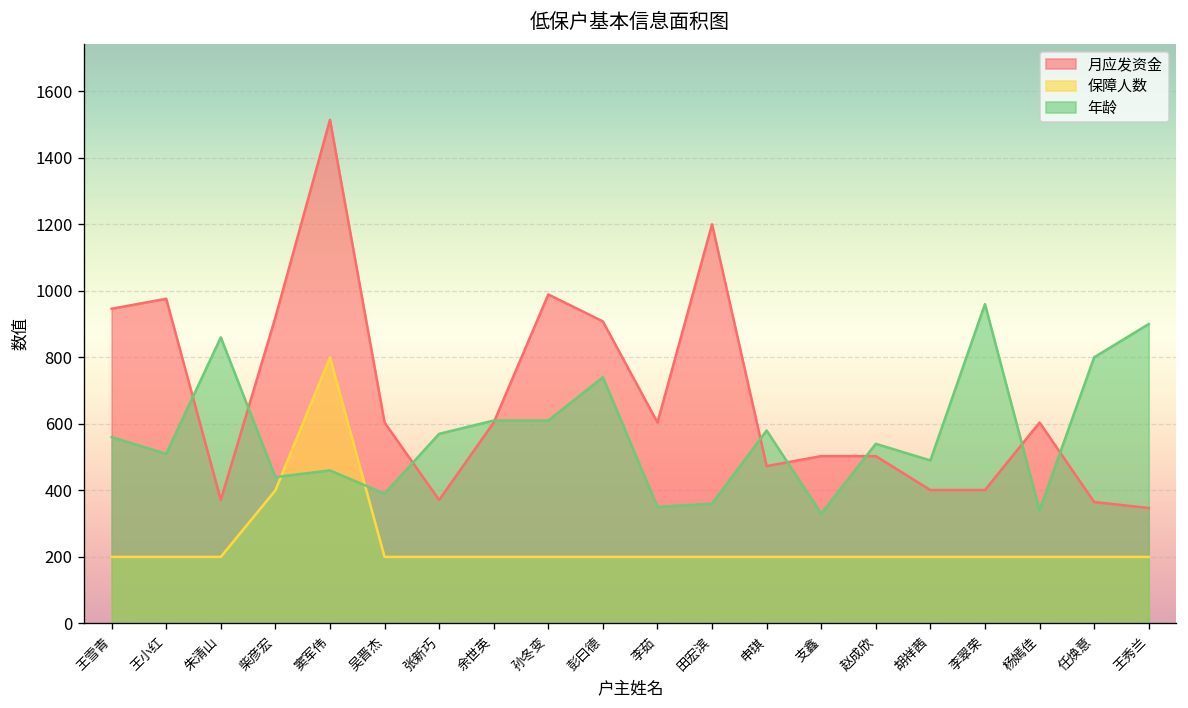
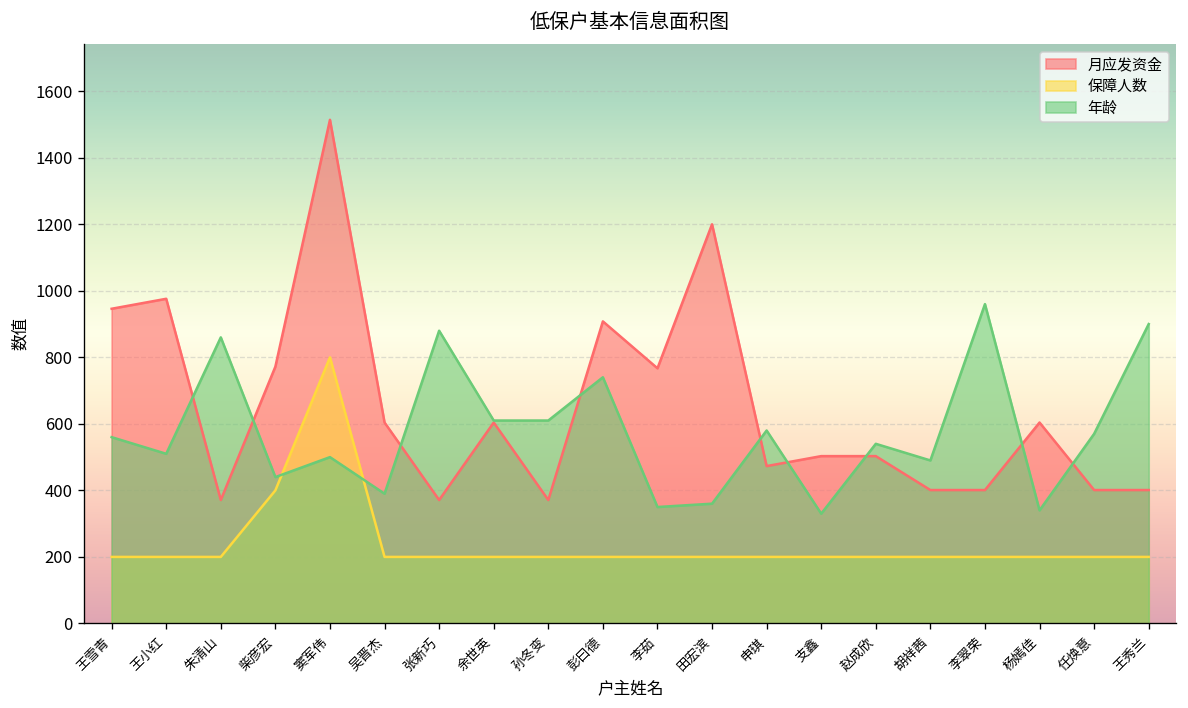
月应发资金, 柴彦宏: 920 -> 770
年龄, 窦军伟: 460 -> 500
年龄, 张新巧: 570 -> 880
月应发资金, 孙冬变: 990 -> 370
月应发资金, 李茹: 600 -> 770
月应发资金, 任焕意: 370 -> 400
年龄, 任焕意: 800 -> 570
月应发资金, 王秀兰: 350 -> 400
